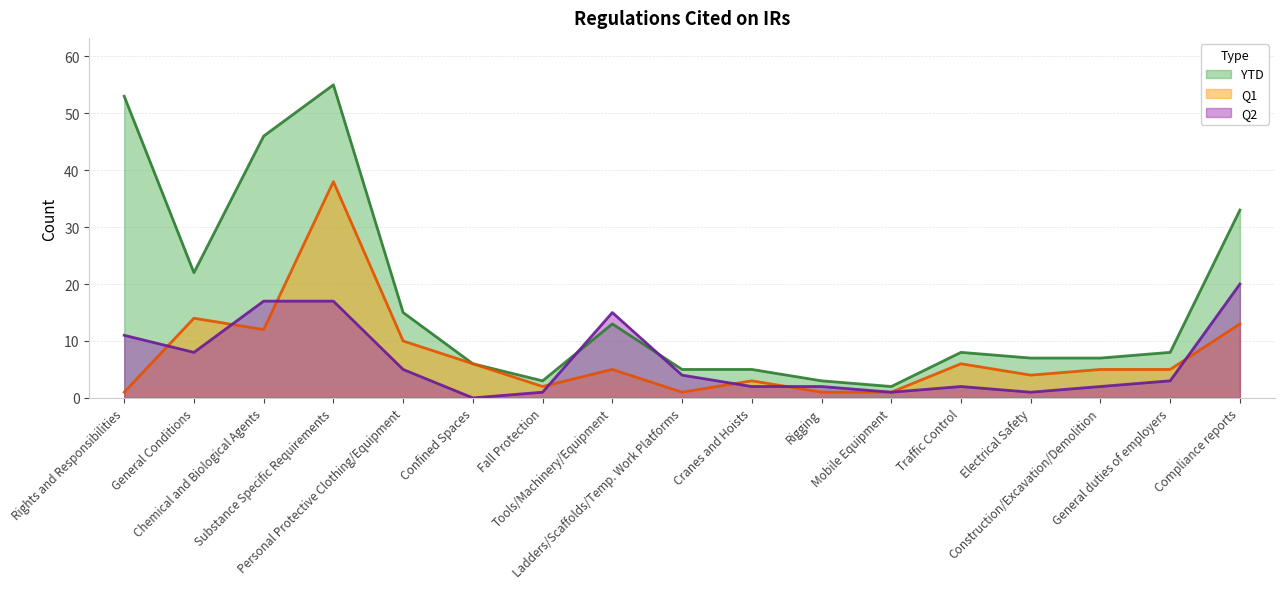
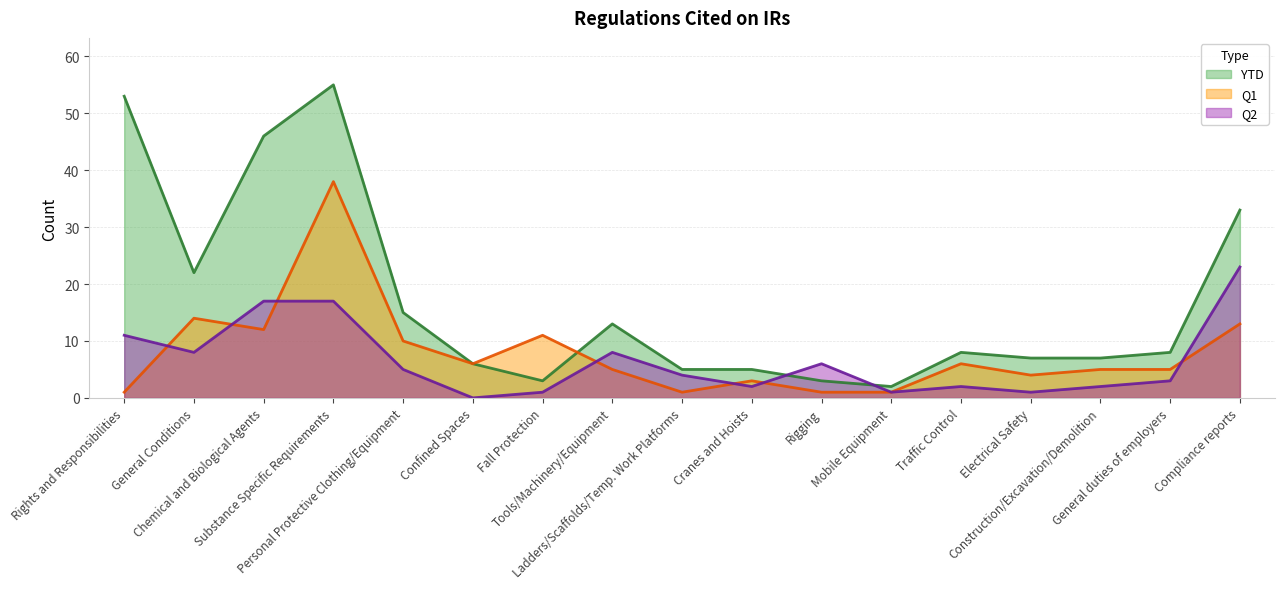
Q1, Fall Protection: 2 -> 11
Q2, Tools/Machinery/Equipment: 15 -> 8
Q2, Rigging: 2 -> 6
Q2, Compliance reports: 20 -> 23
